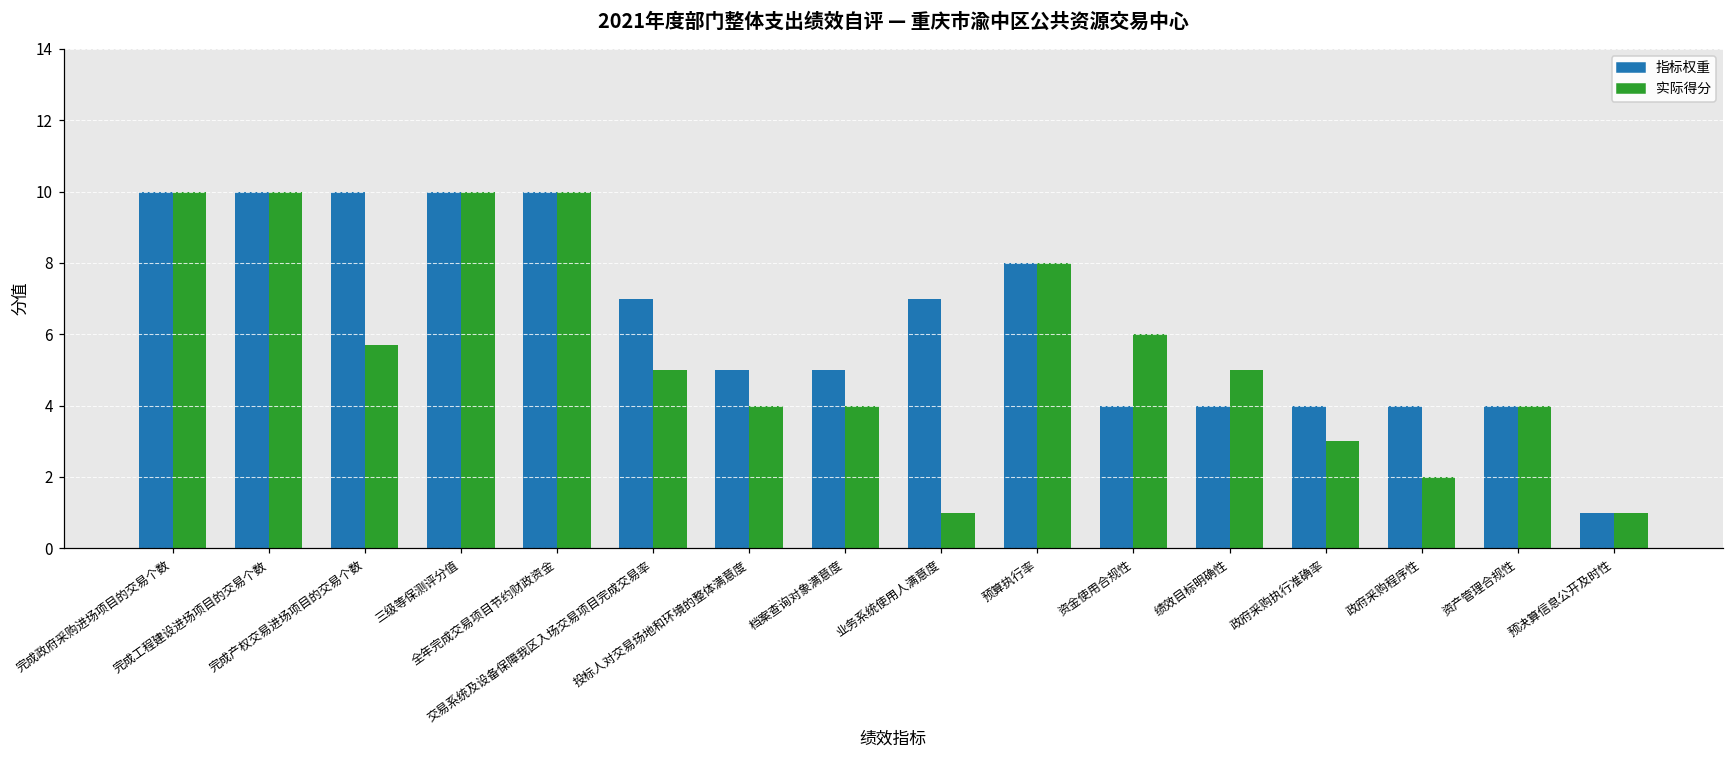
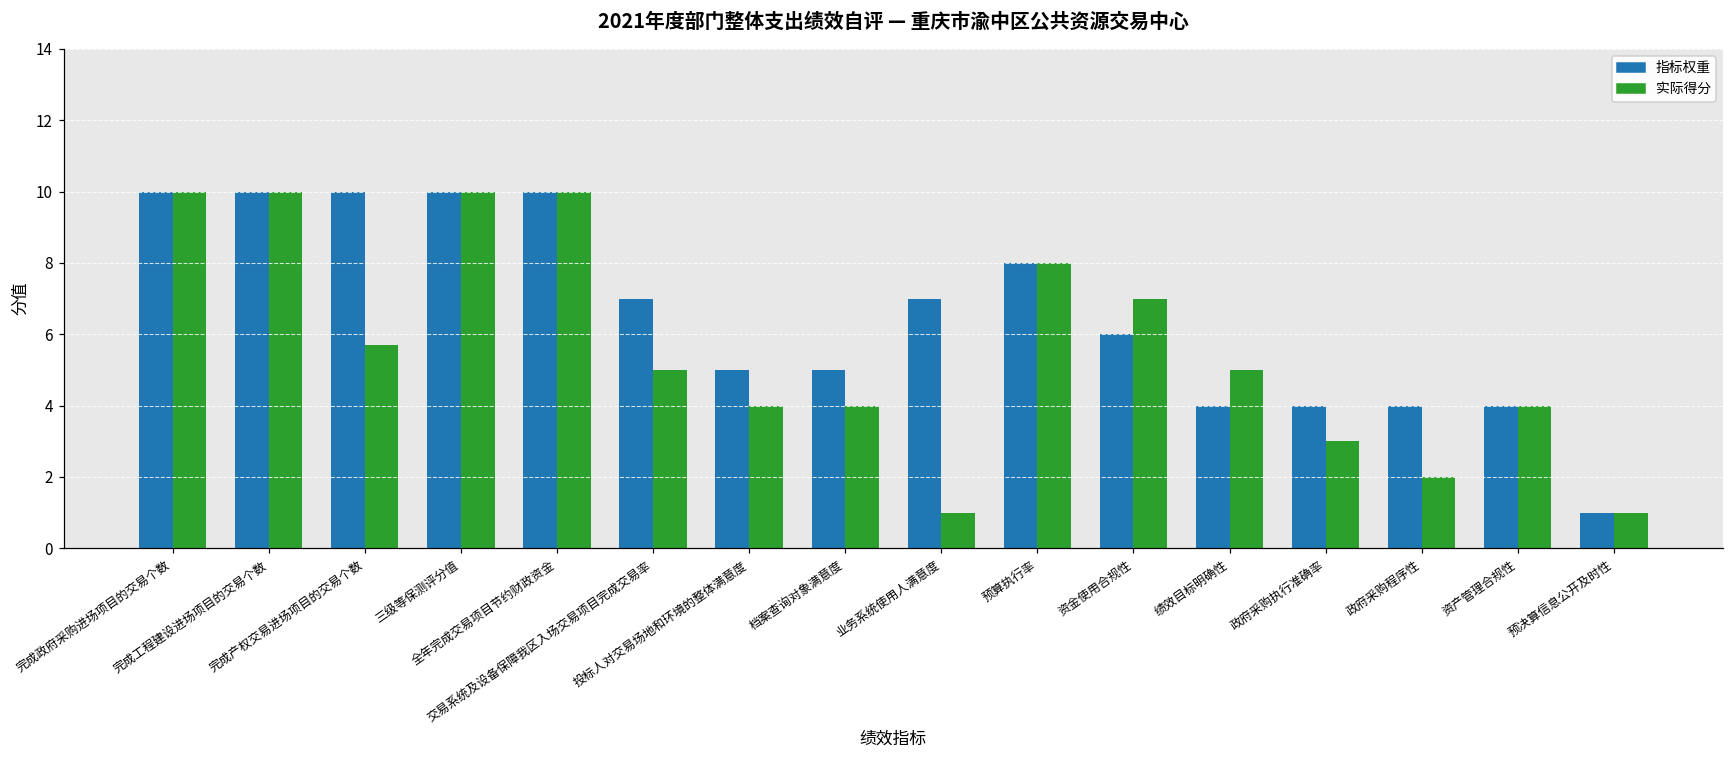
指标权重, 资金使用合规性: 4 -> 6
实际得分, 资金使用合规性: 6 -> 7
